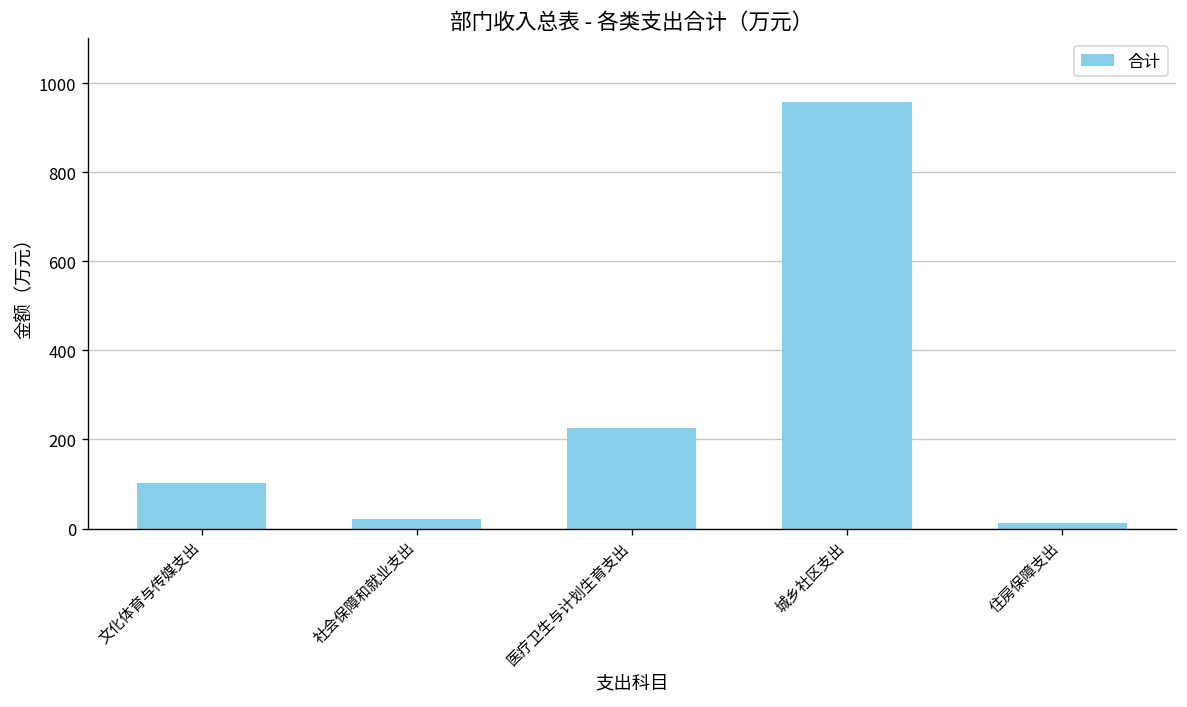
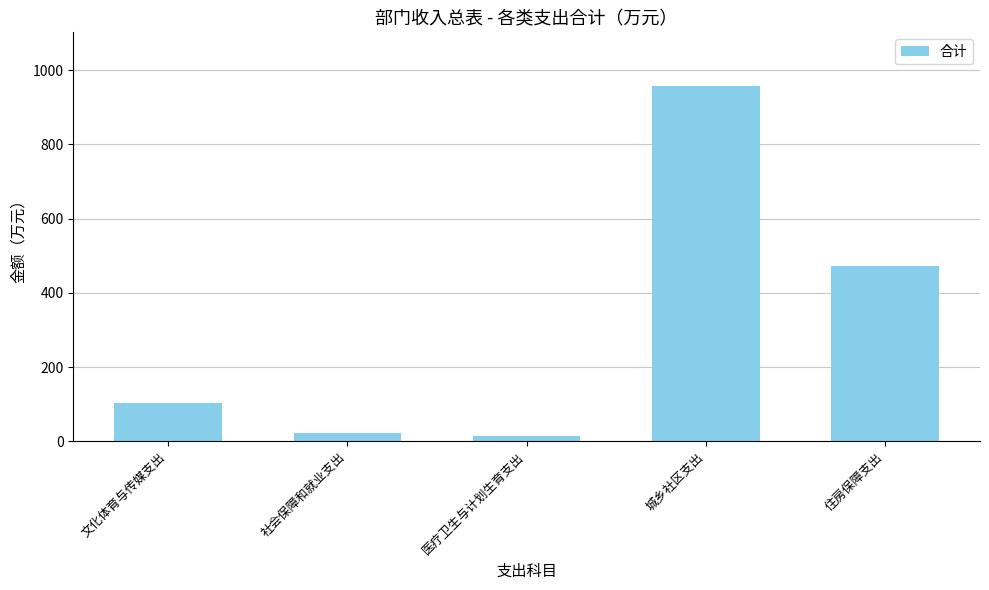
医疗卫生与计划生育支出: 230 -> 10
住房保障支出: 10 -> 470
